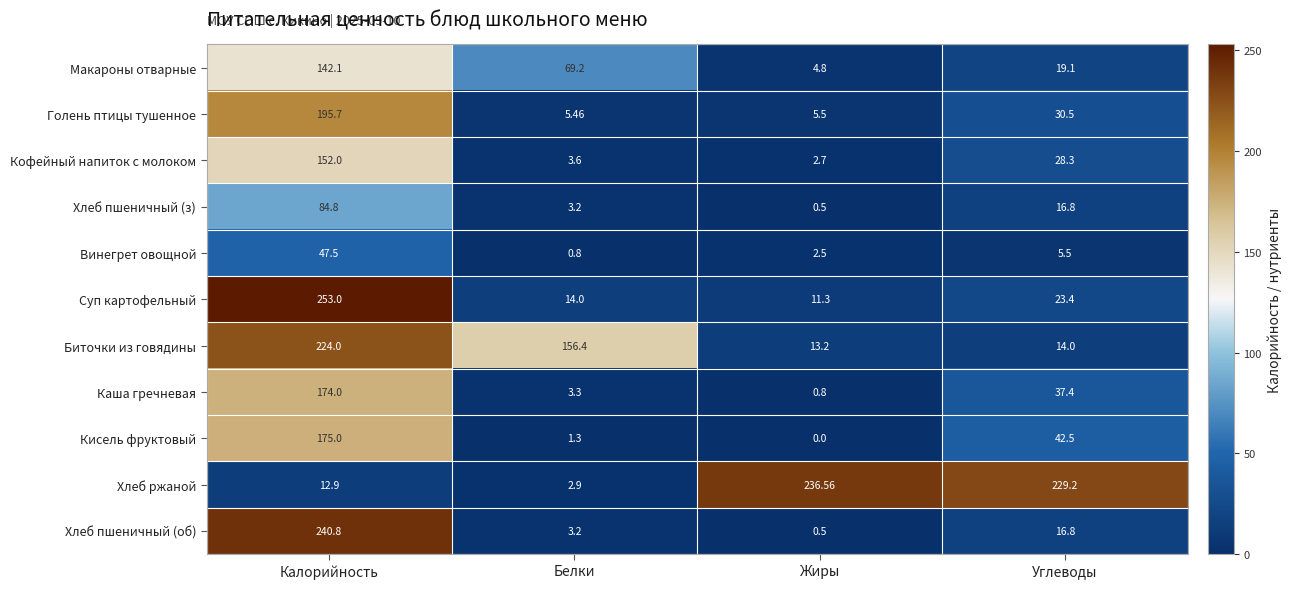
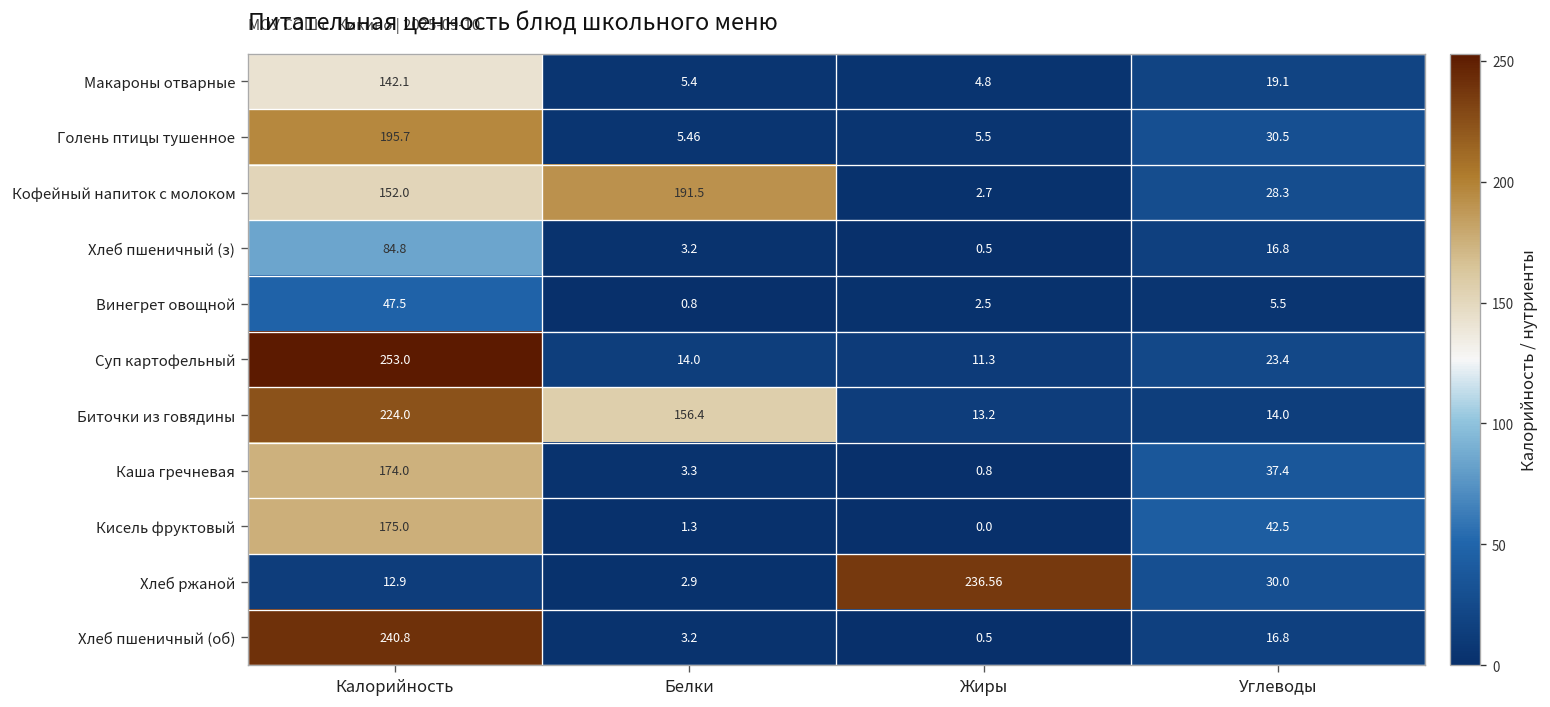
Макароны отварные, Белки: 69.2 -> 5.4
Кофейный напиток с молоком, Белки: 3.6 -> 191.5
Хлеб ржаной, Углеводы: 229.2 -> 30.0
